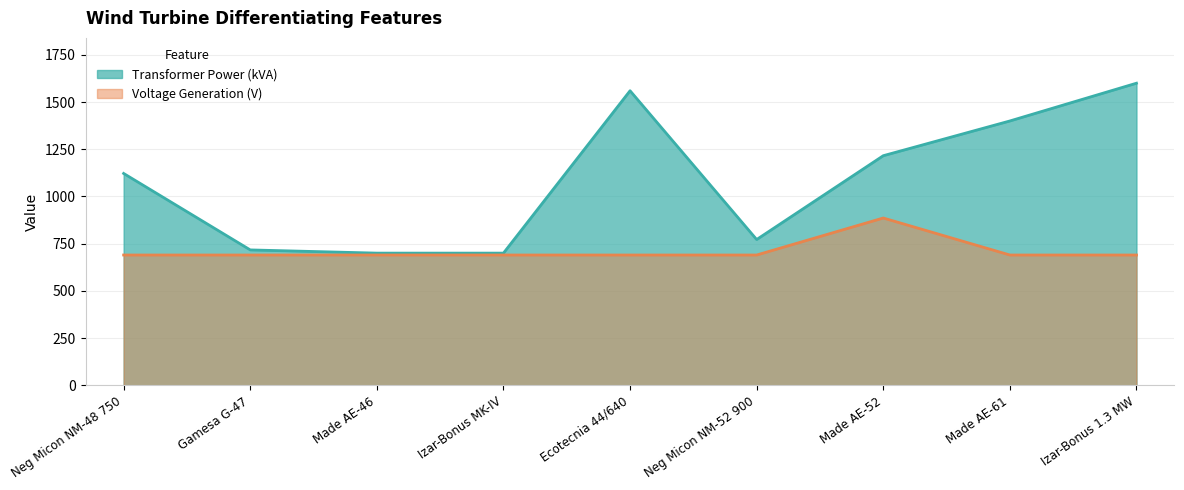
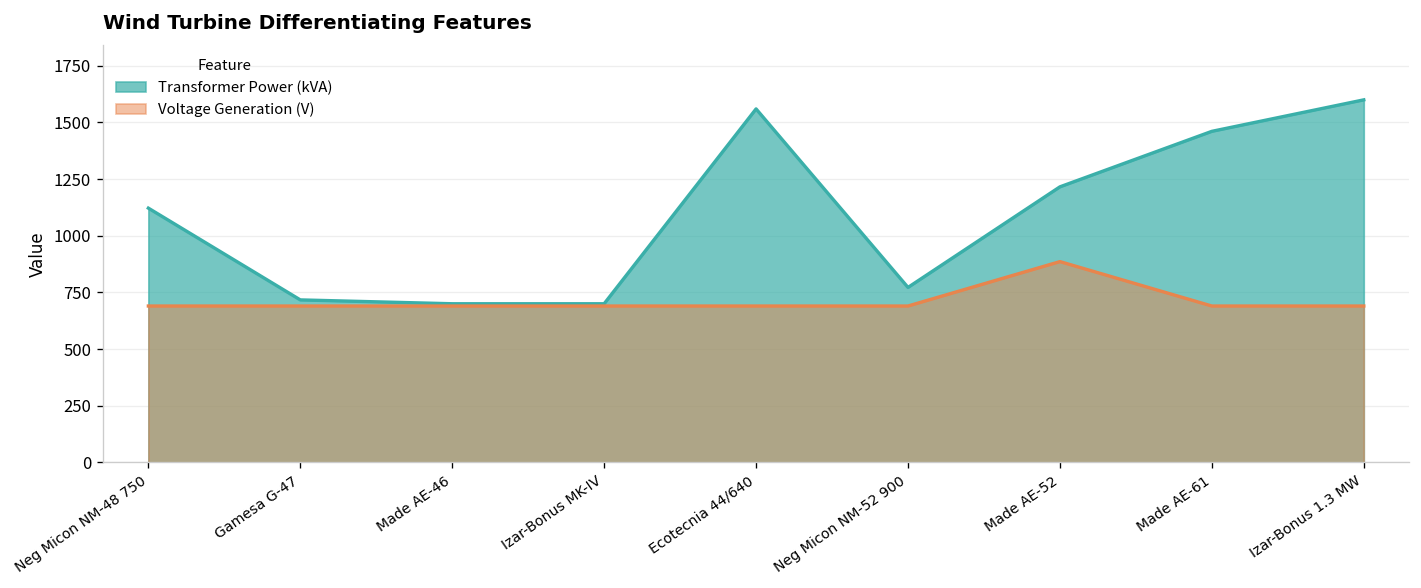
Transformer Power (kVA), Made AE-61: 1400 -> 1460
